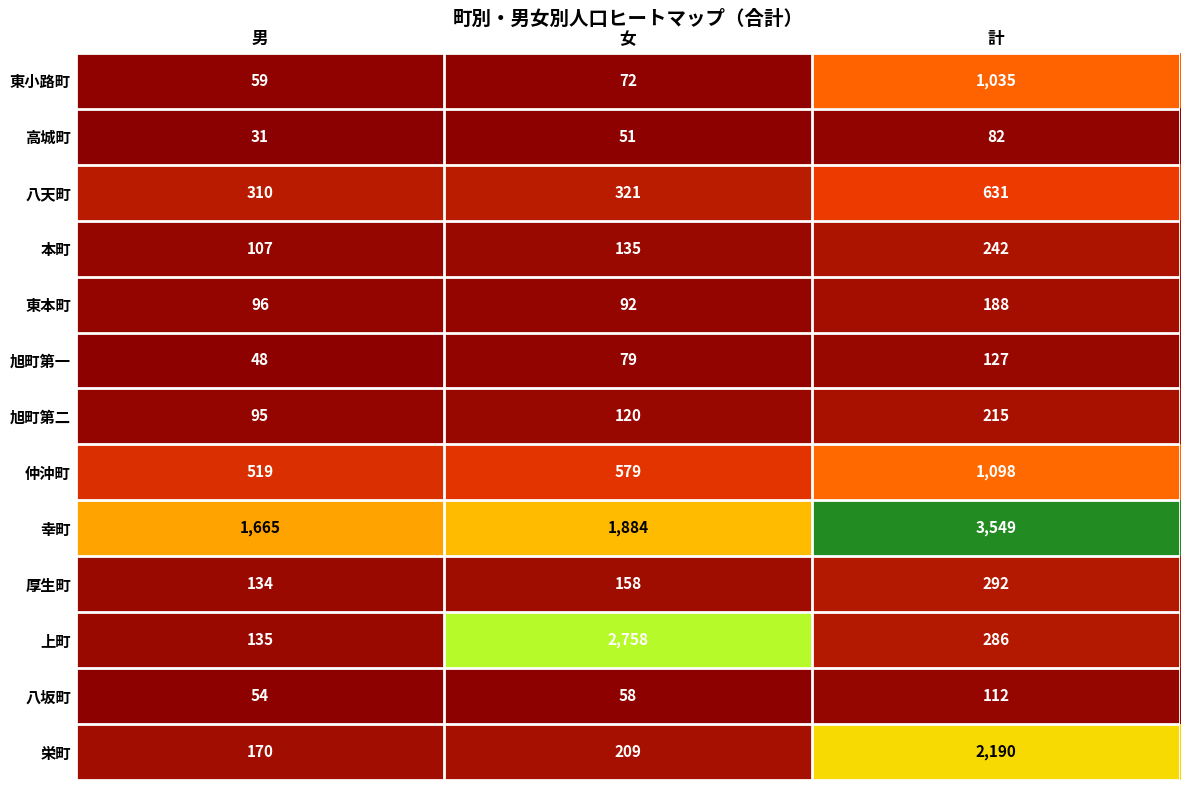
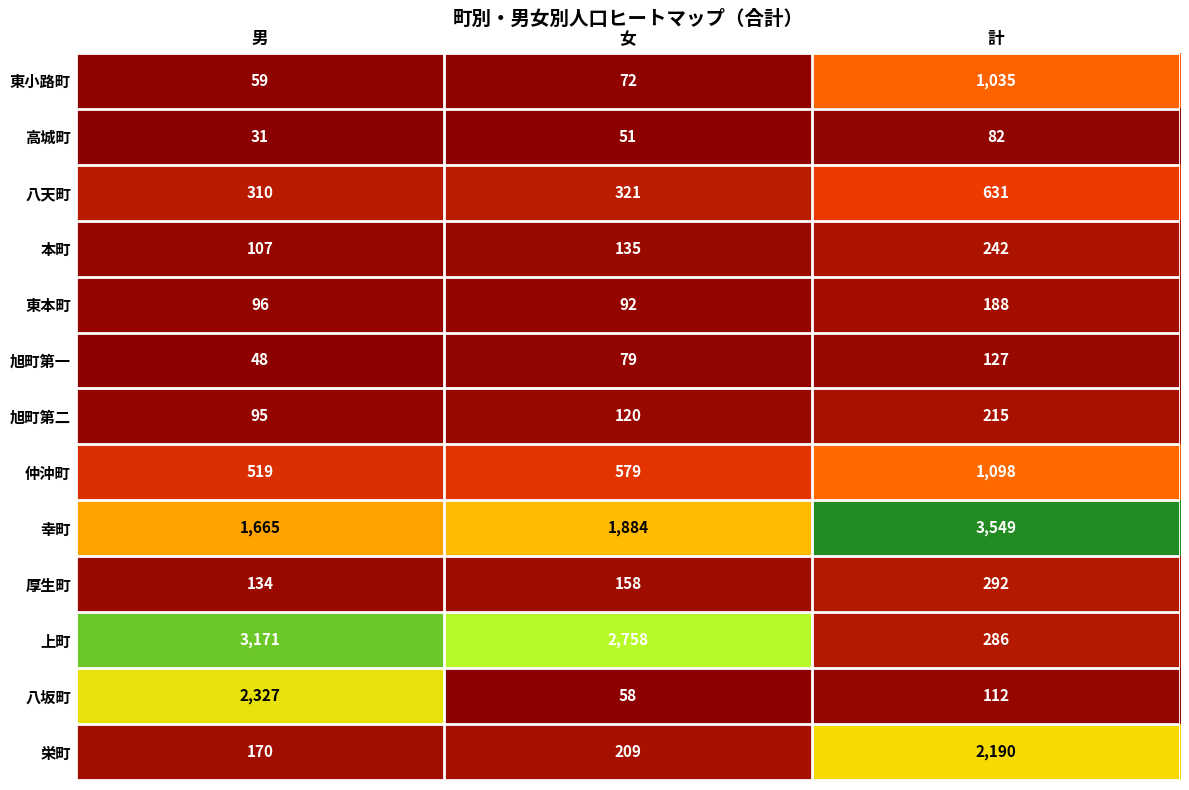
上町, 男: 135 -> 3,171
八坂町, 男: 54 -> 2,327
